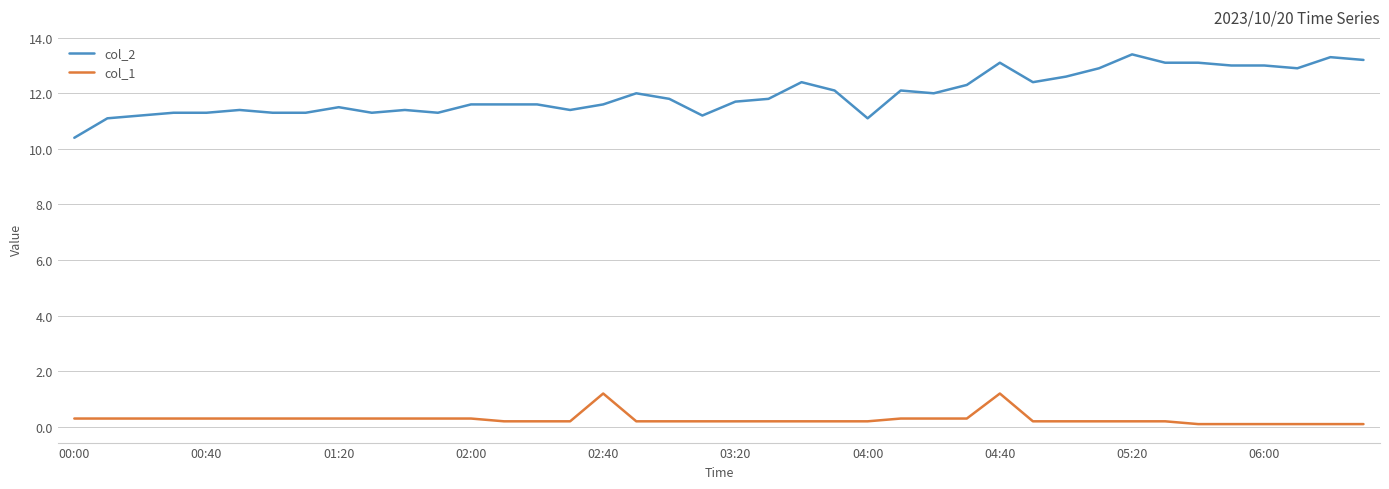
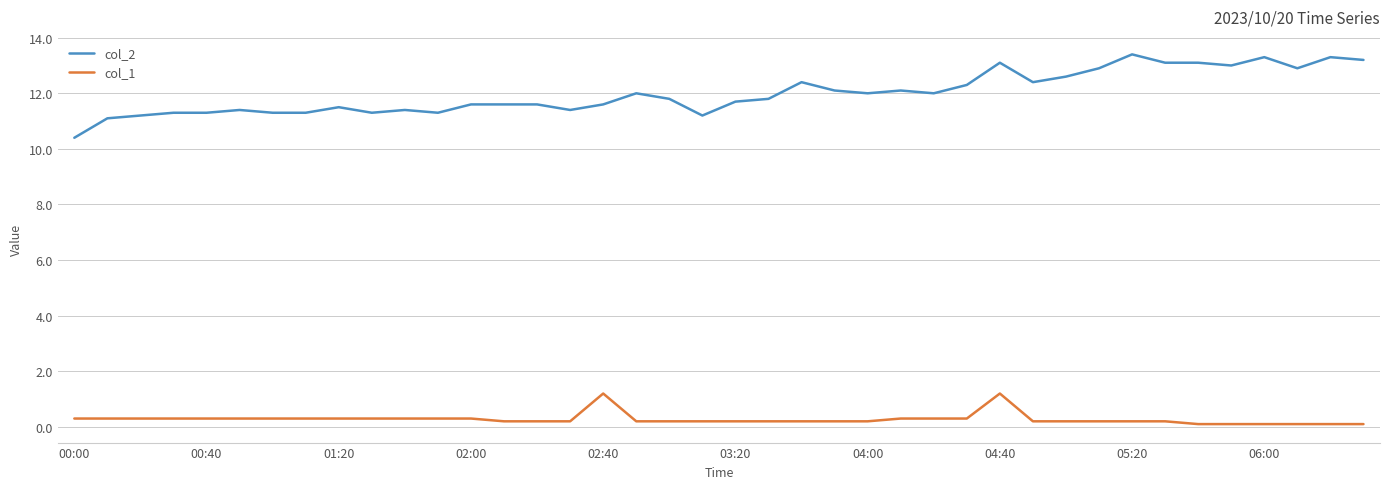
col_2, 04:00: 11.1 -> 12.0
col_2, 06:00: 13.0 -> 13.3
